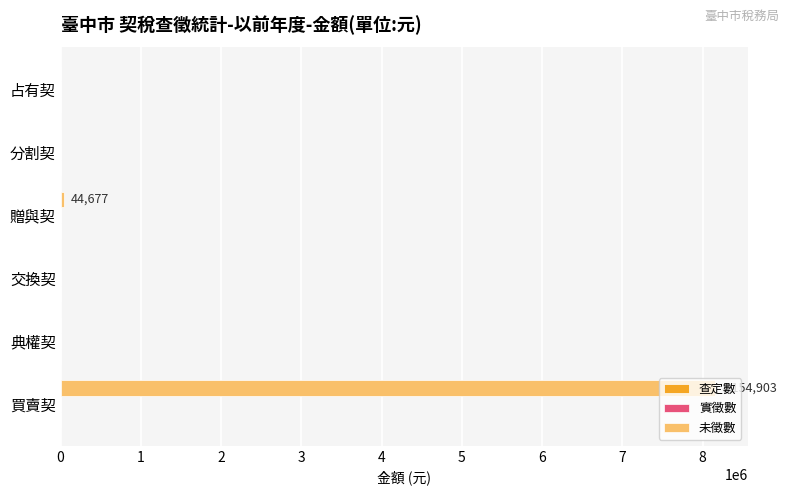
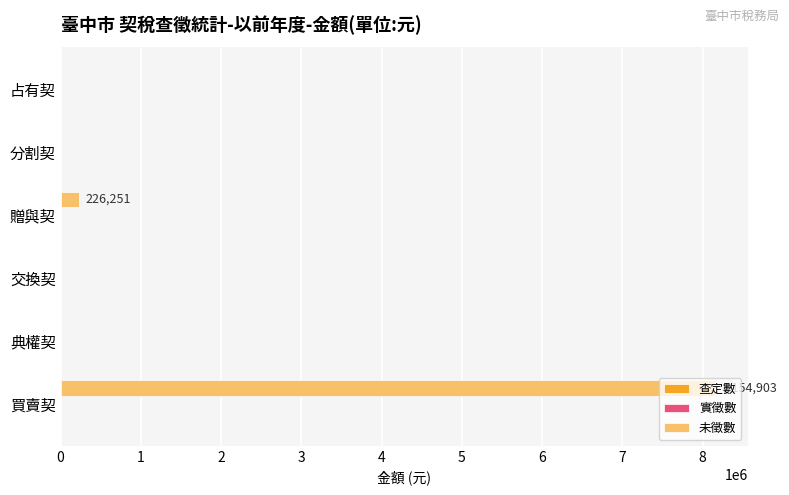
未徵數, 贈與契: 44,677 -> 226,251
